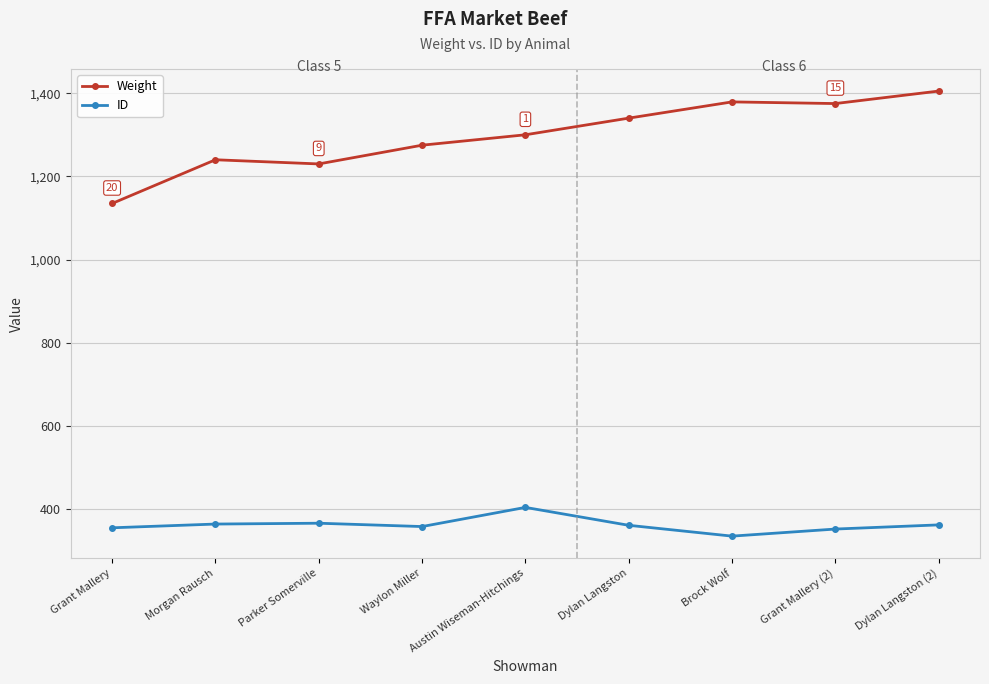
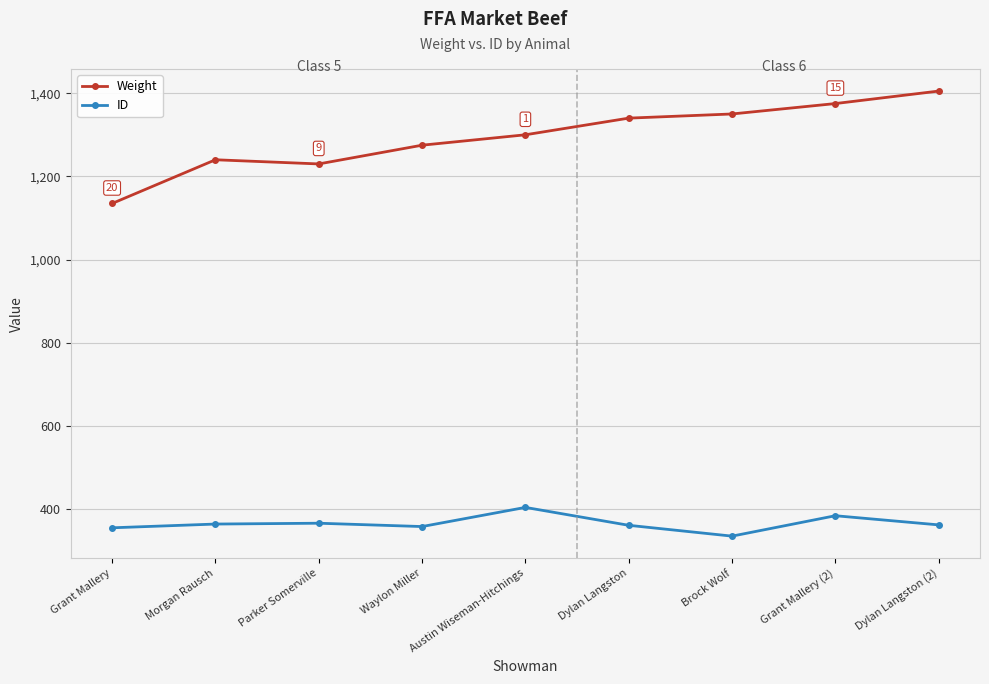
Weight, Brock Wolf: 1,380 -> 1,350
ID, Grant Mallery (2): 350 -> 390
